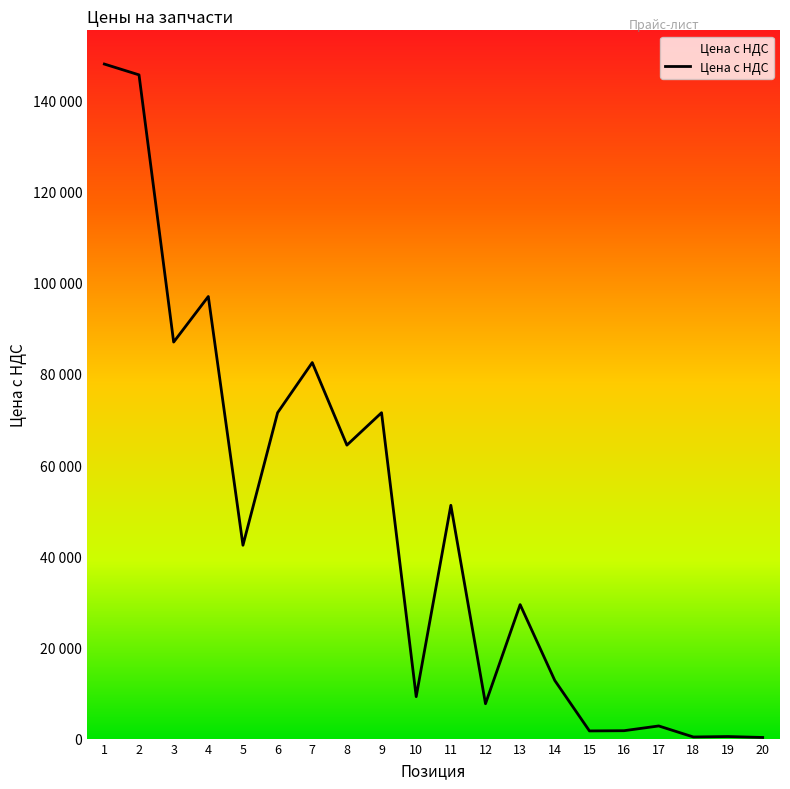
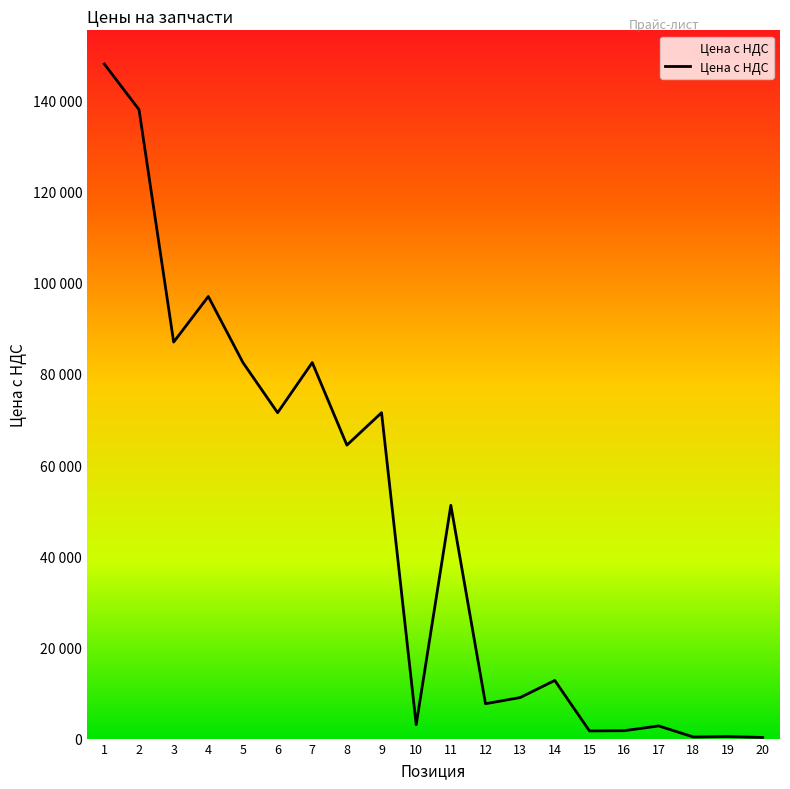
2: 146000 -> 138000
5: 42000 -> 83000
10: 9000 -> 3000
13: 29000 -> 9000
